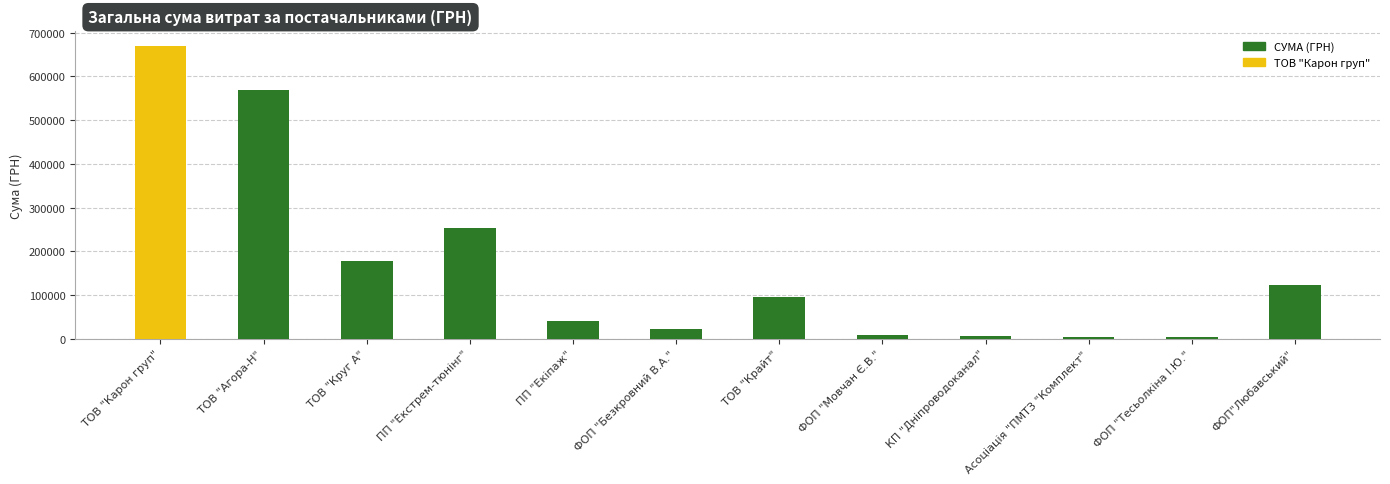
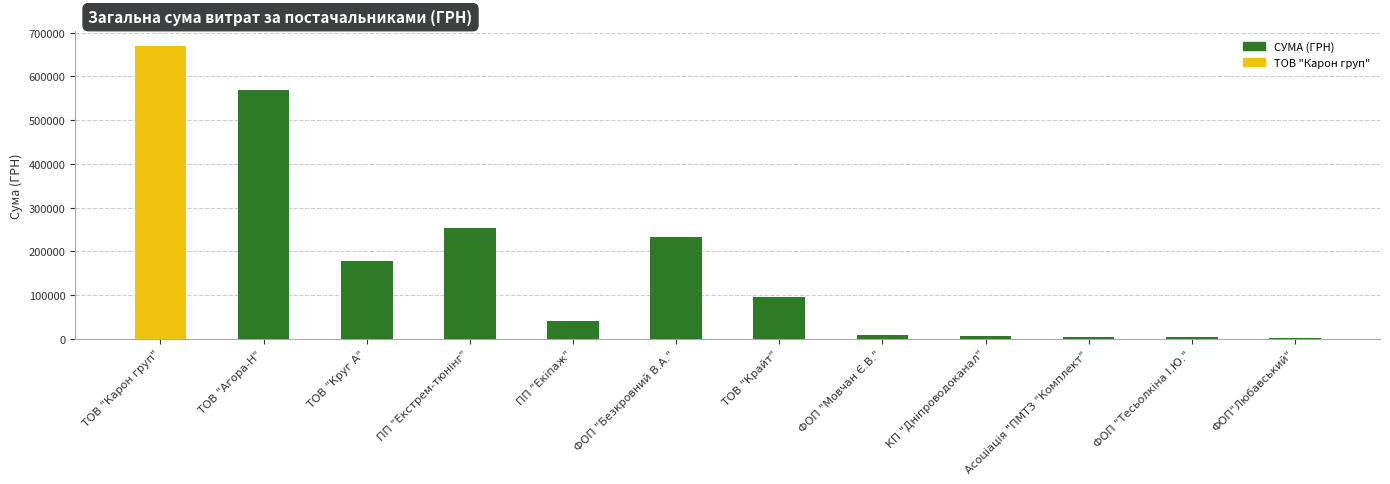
ФОП "Безкровний В.А.": 20000 -> 230000
ФОП"Любавський": 120000 -> 0
